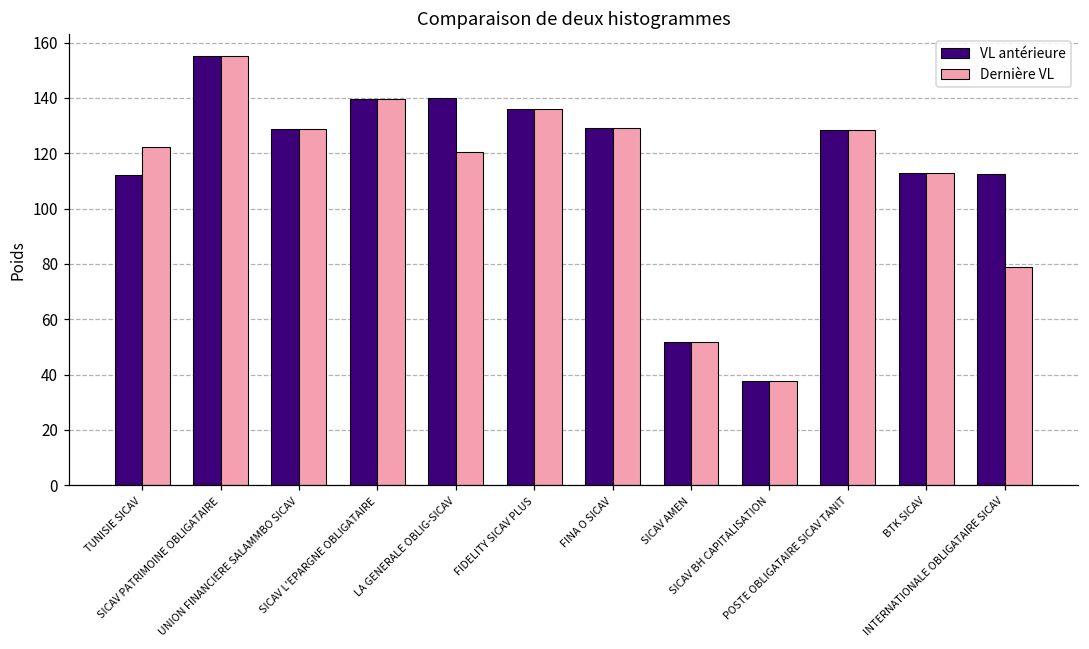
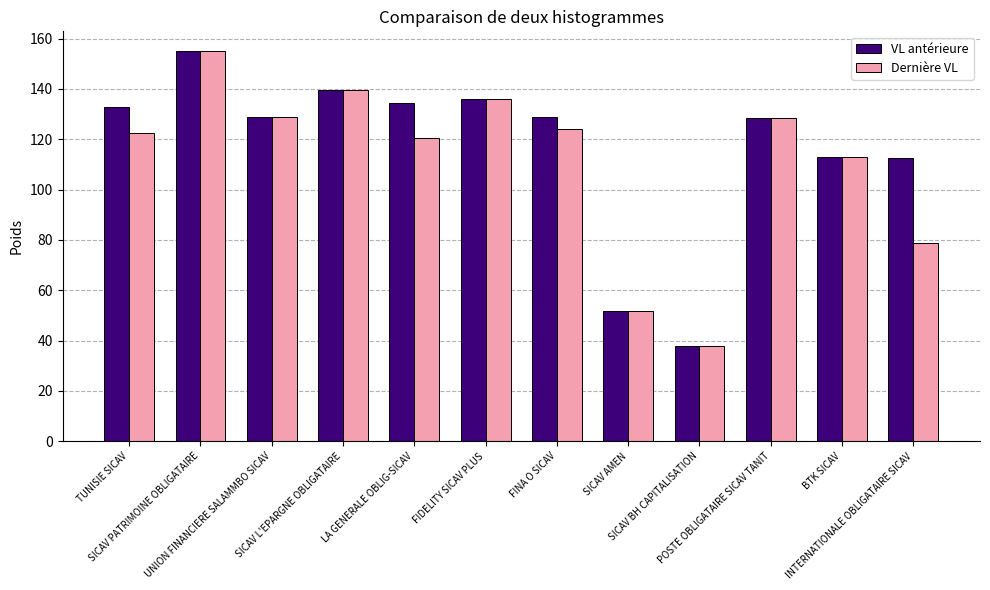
VL antérieure, TUNISIE SICAV: 112 -> 133
VL antérieure, LA GENERALE OBLIG-SICAV: 140 -> 134
Dernière VL, FINA O SICAV: 129 -> 124
